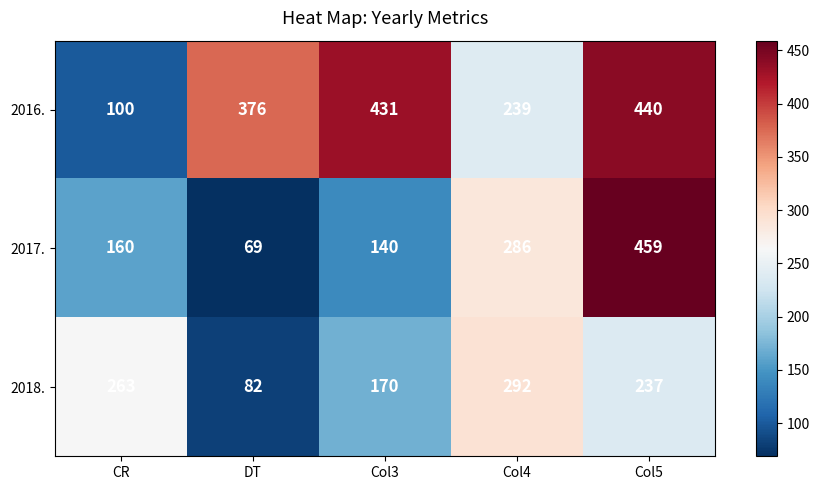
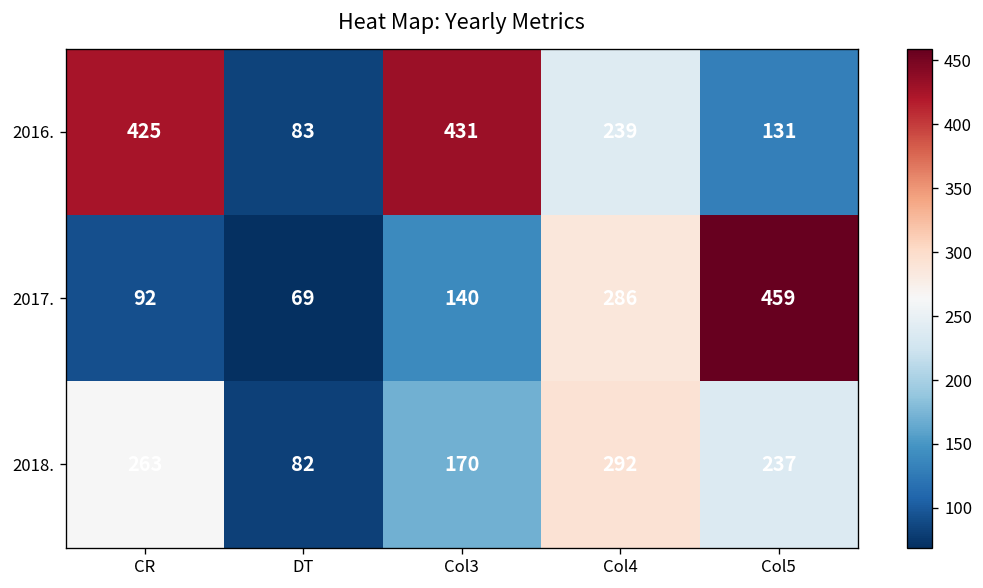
2016., CR: 100 -> 425
2016., DT: 376 -> 83
2016., Col5: 440 -> 131
2017., CR: 160 -> 92
